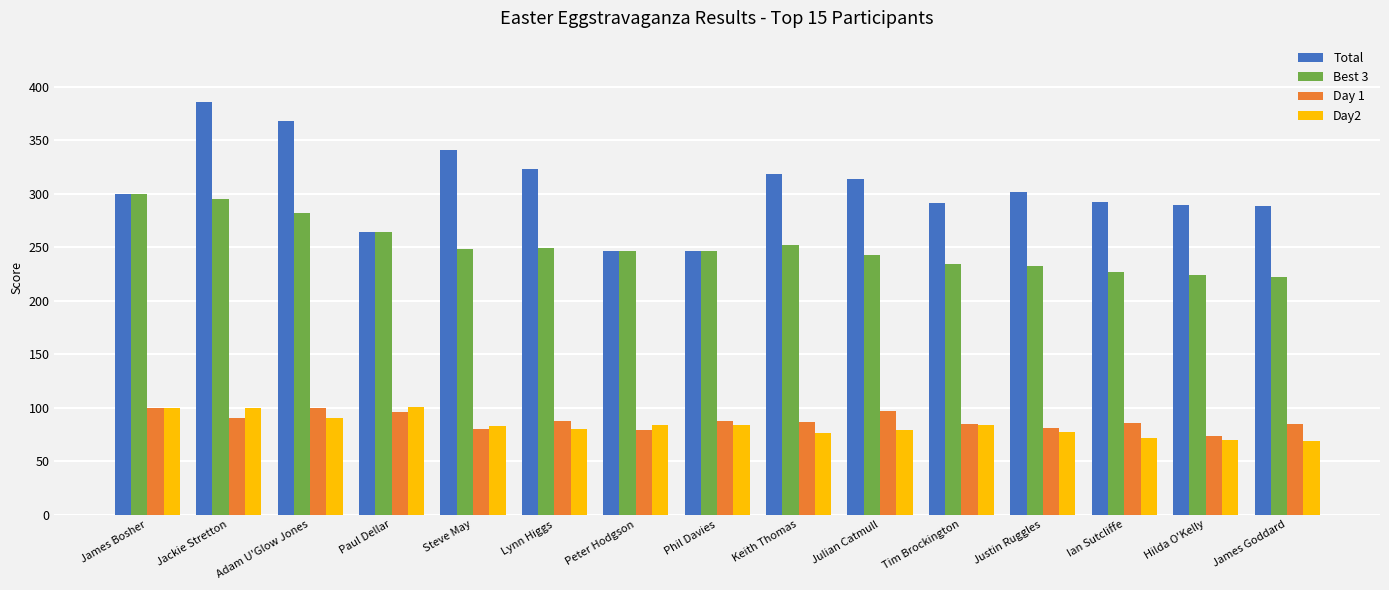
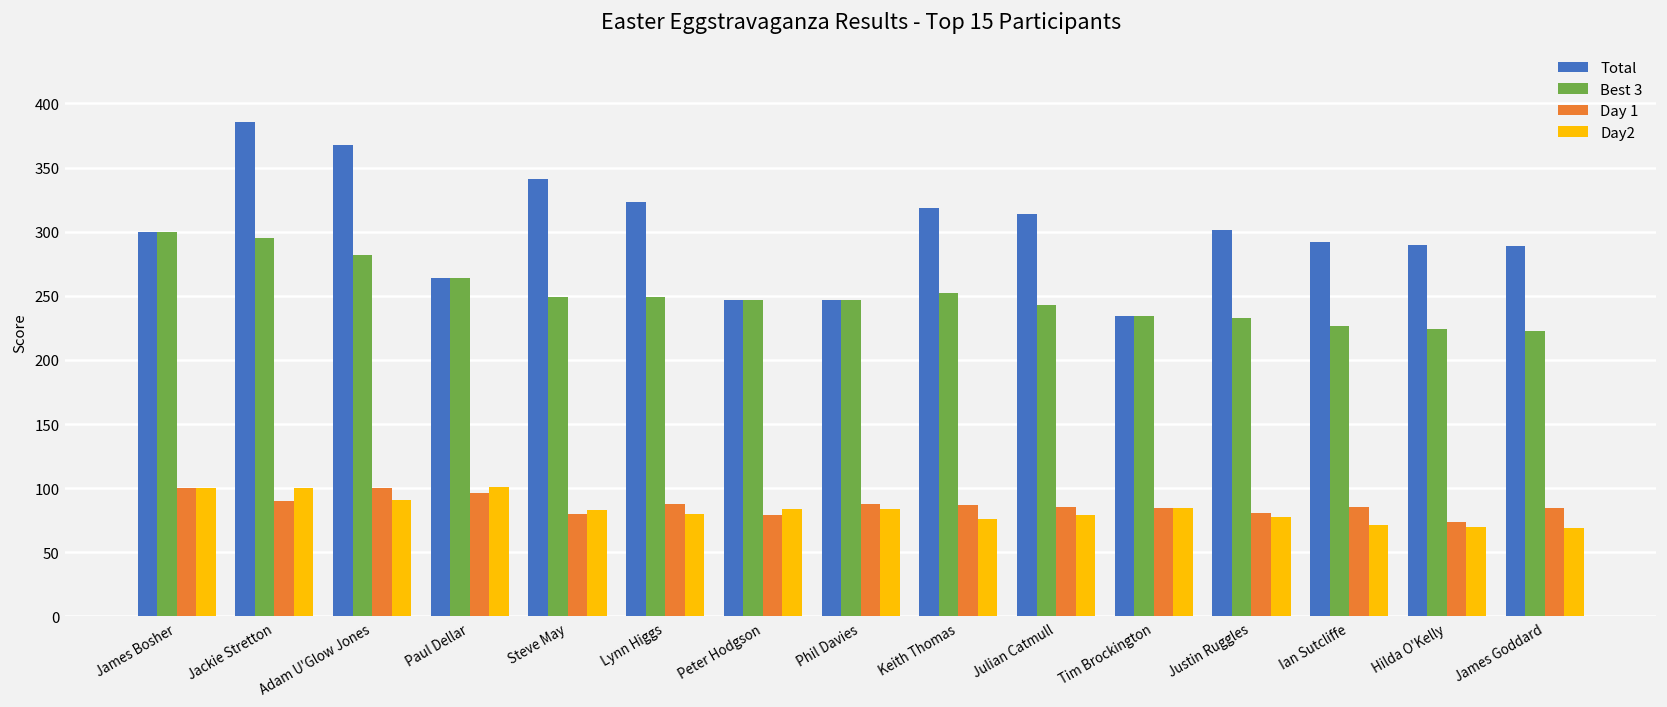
Day 1, Julian Catmull: 97 -> 86
Total, Tim Brockington: 292 -> 235
